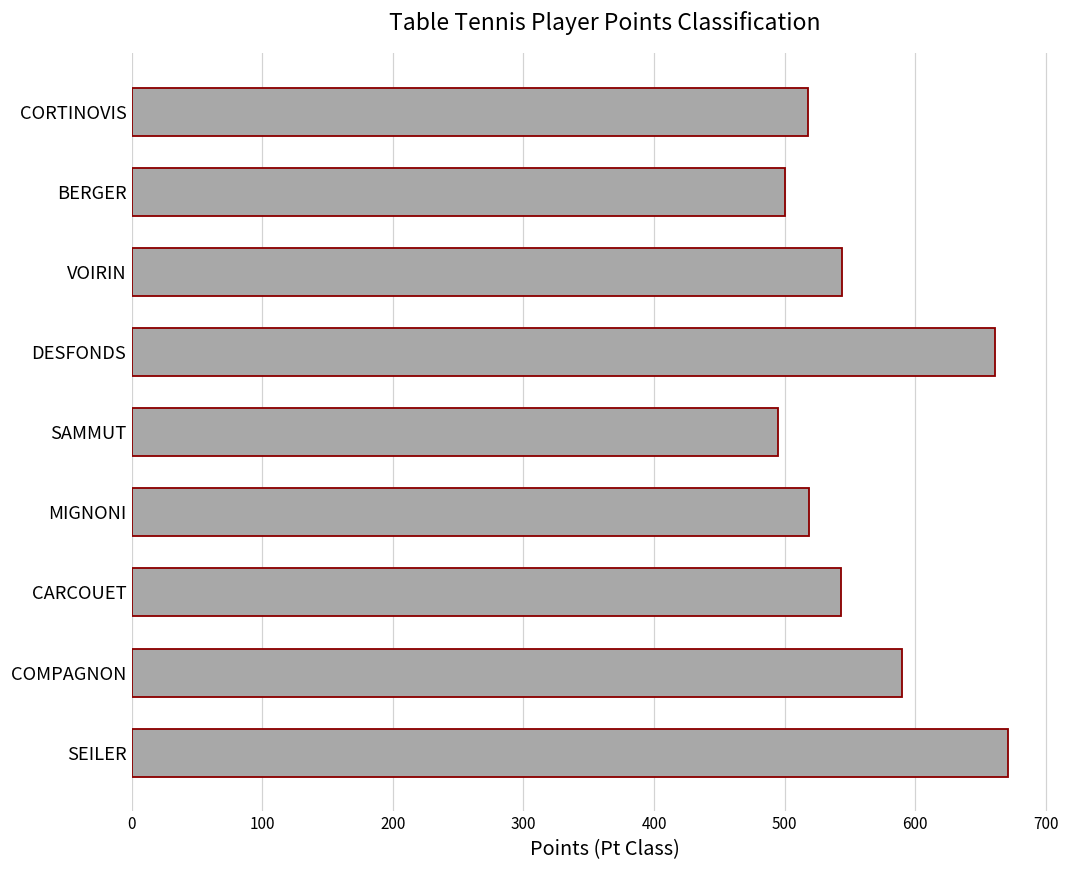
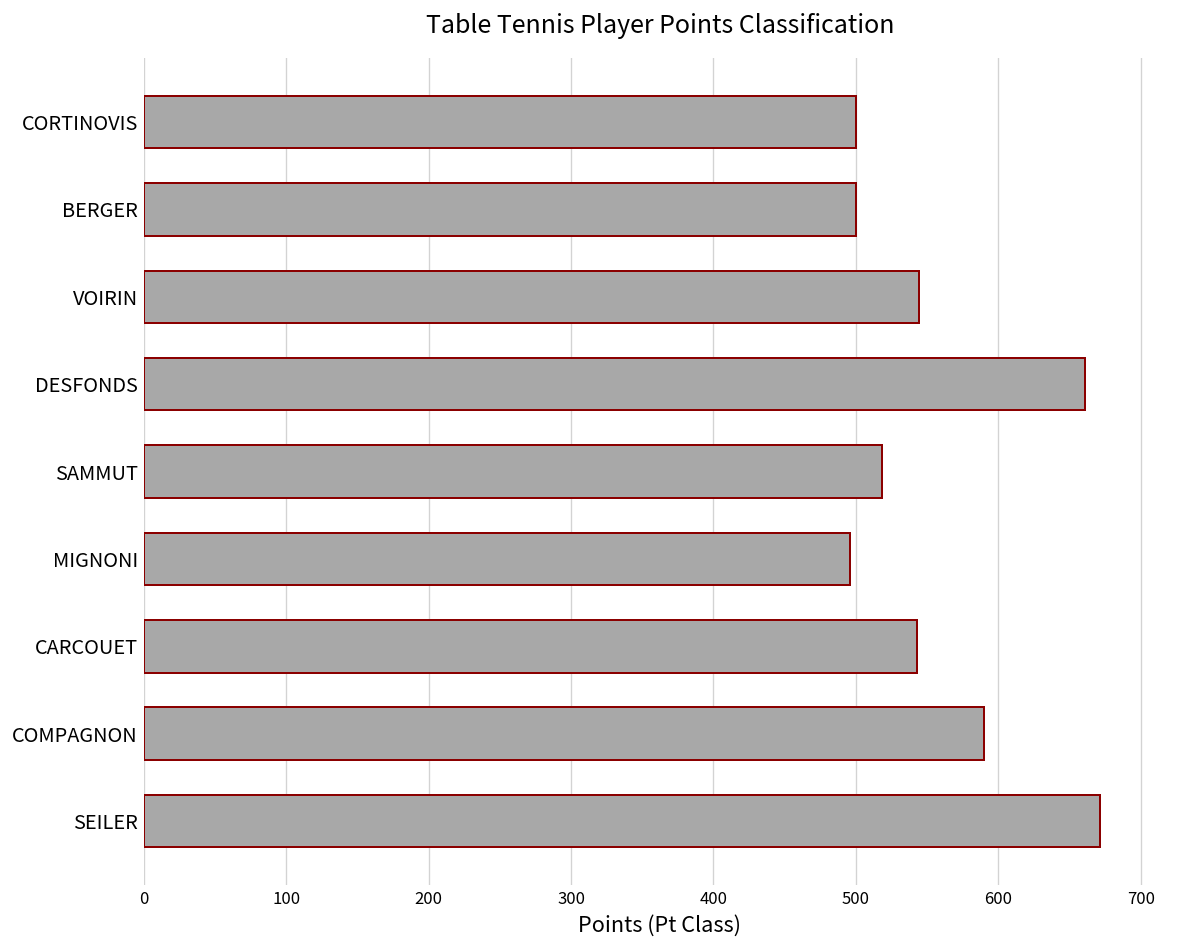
CORTINOVIS: 518 -> 500
SAMMUT: 495 -> 518
MIGNONI: 519 -> 496
